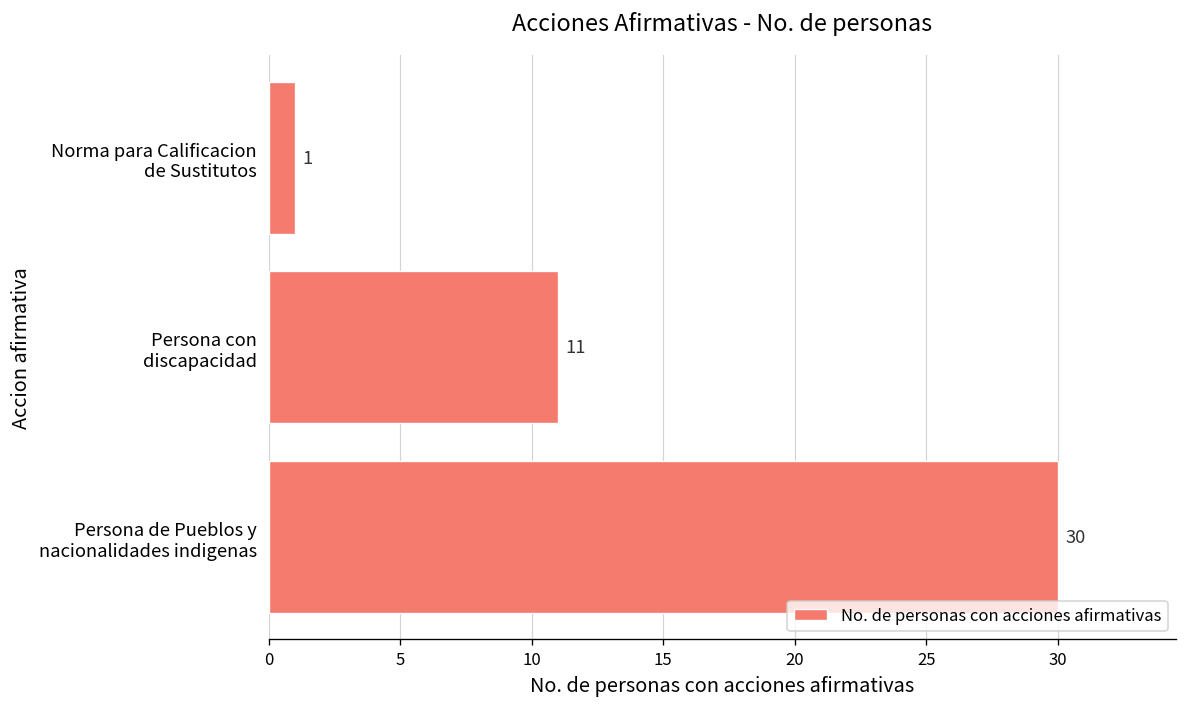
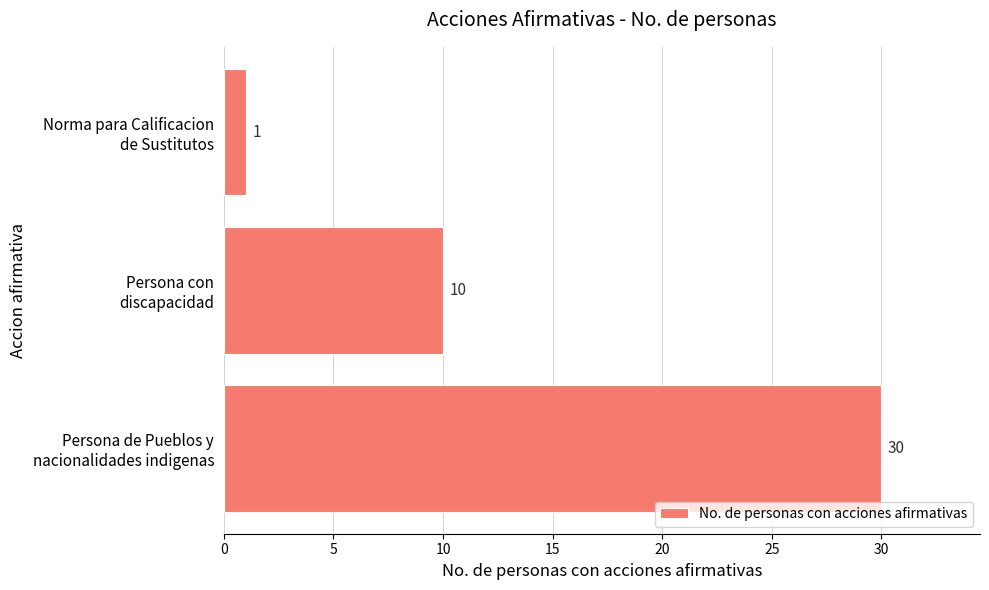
Persona con discapacidad: 11 -> 10
